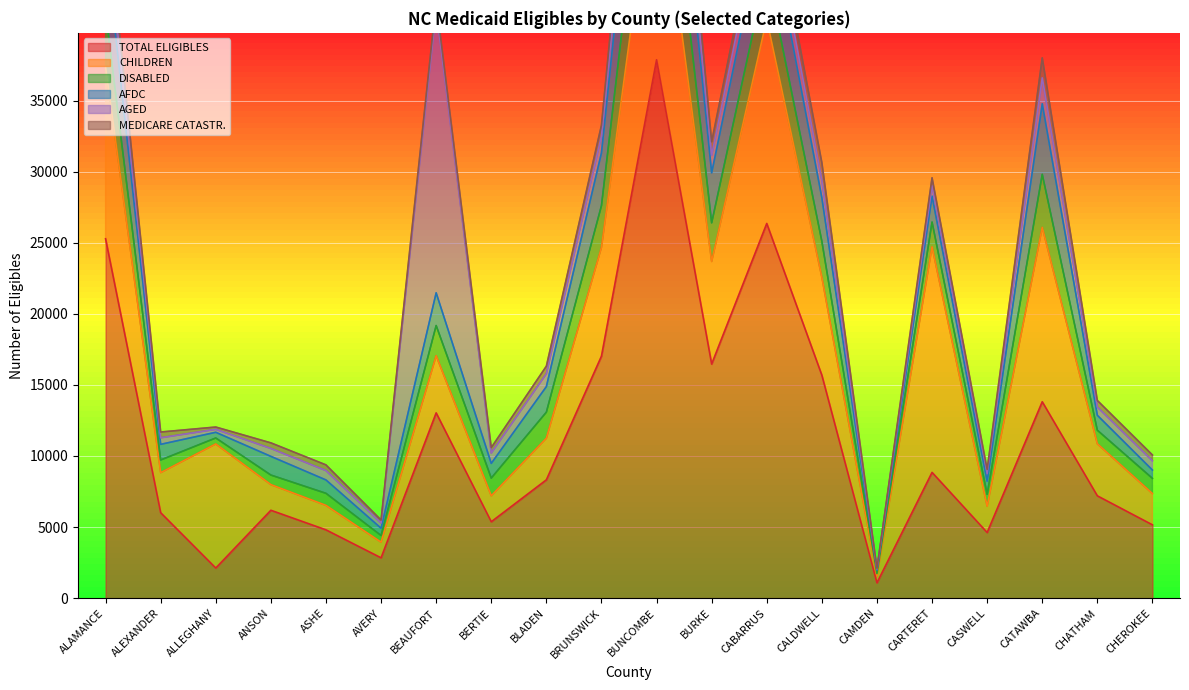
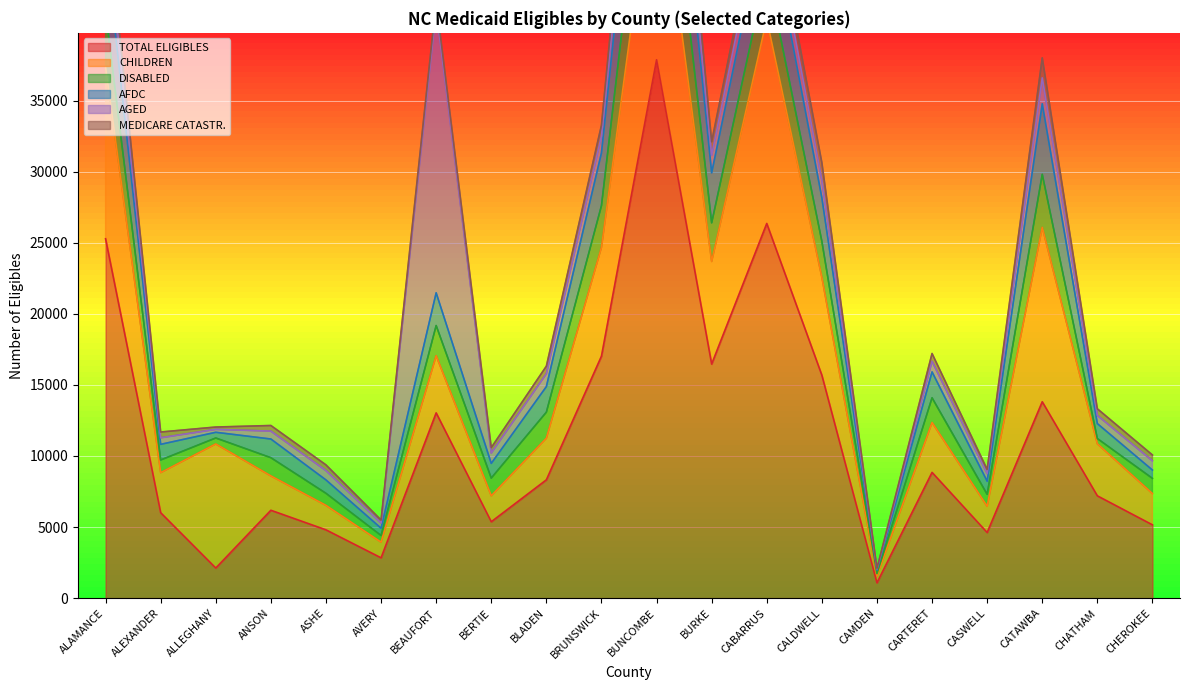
CHILDREN, ANSON: 1800 -> 2400
DISABLED, ANSON: 700 -> 1300
CHILDREN, CARTERET: 15900 -> 3500
DISABLED, CHATHAM: 1000 -> 400
